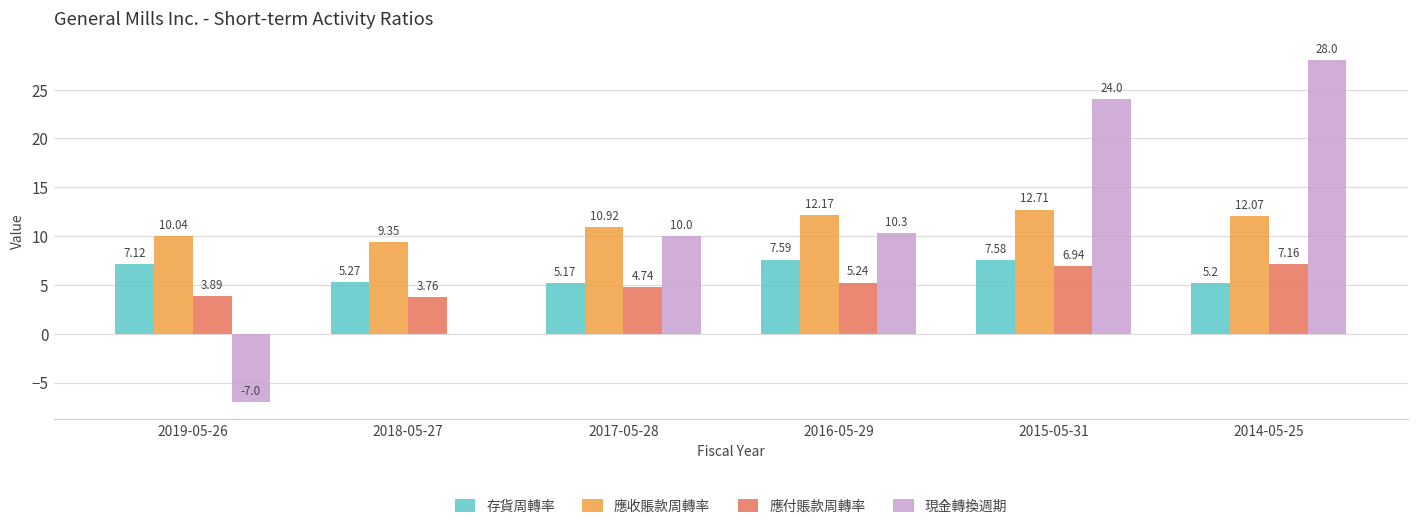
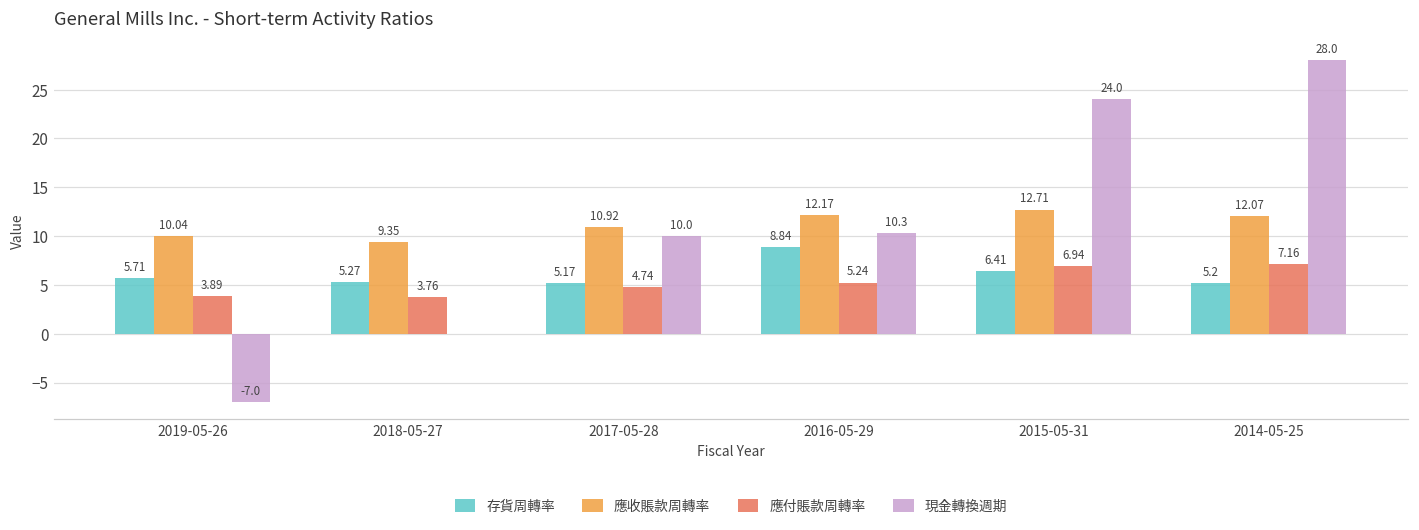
存貨周轉率, 2019-05-26: 7.12 -> 5.71
存貨周轉率, 2016-05-29: 7.59 -> 8.84
存貨周轉率, 2015-05-31: 7.58 -> 6.41
